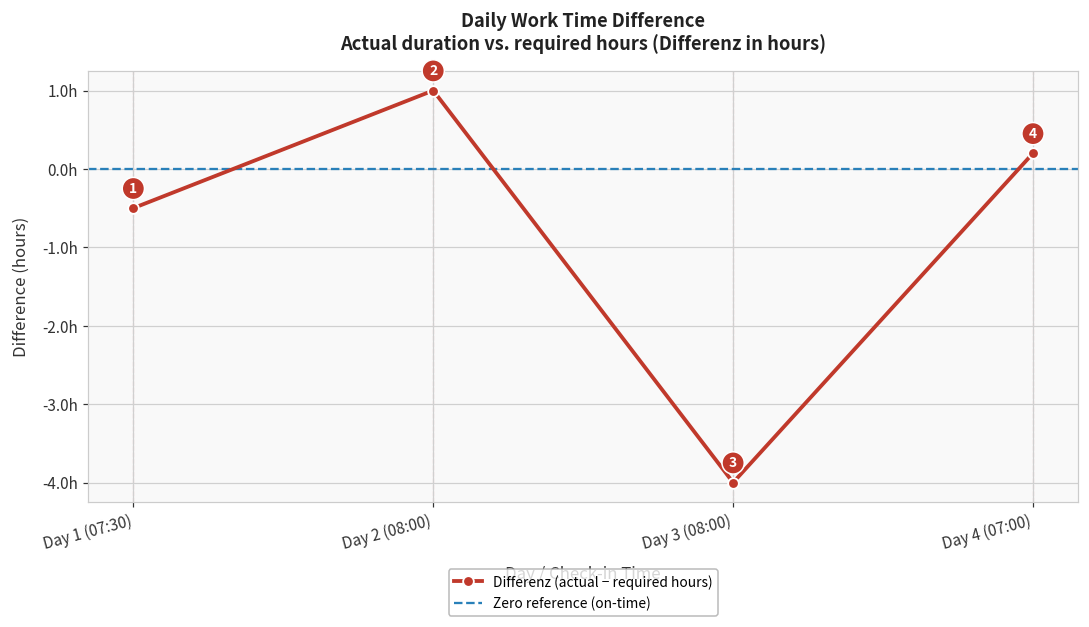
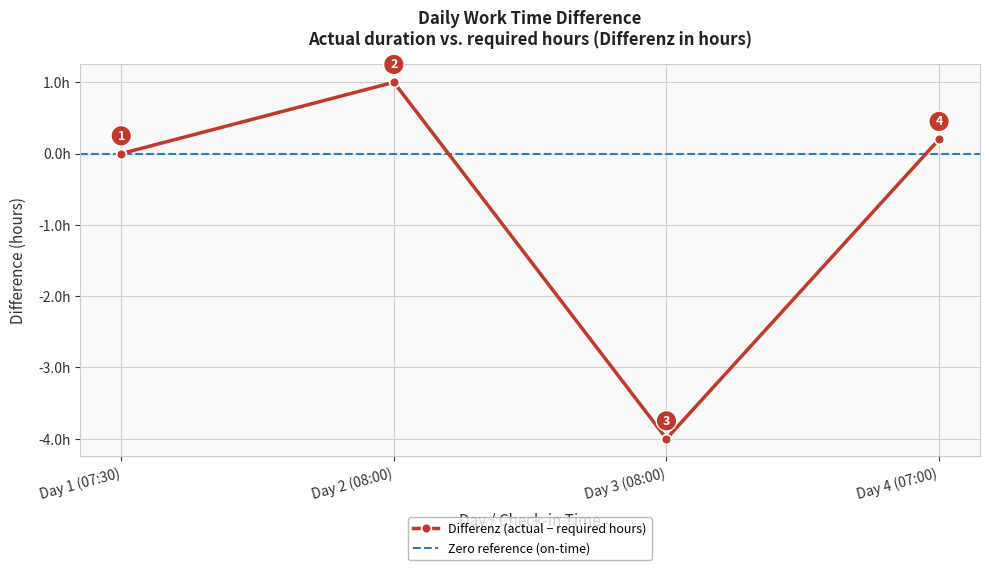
Day 1 (07:30): -0.5h -> 0.0h
